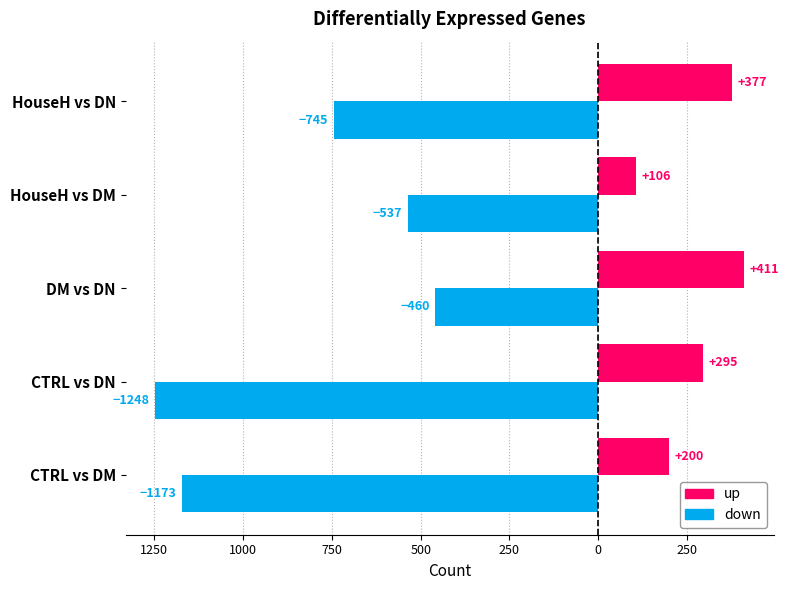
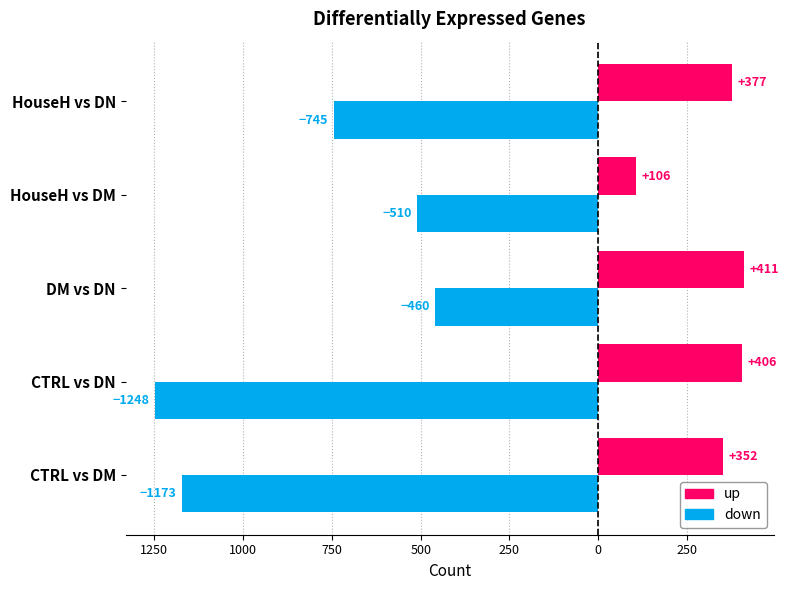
down, HouseH vs DM: -537 -> -510
up, CTRL vs DN: +295 -> +406
up, CTRL vs DM: +200 -> +352
